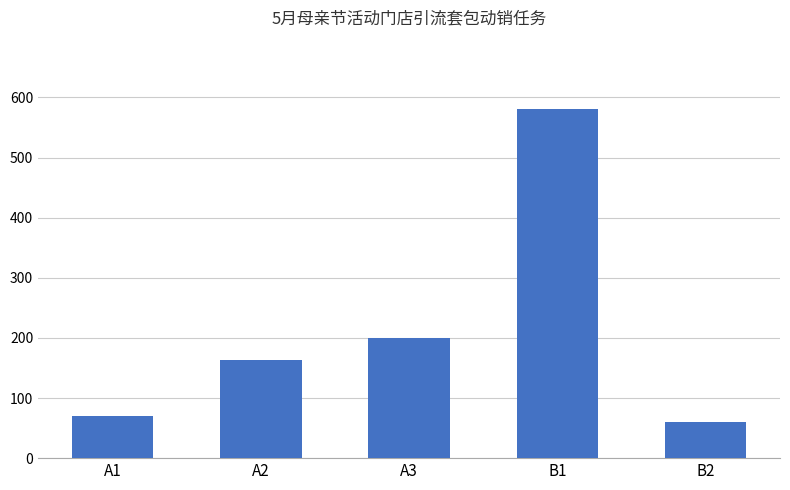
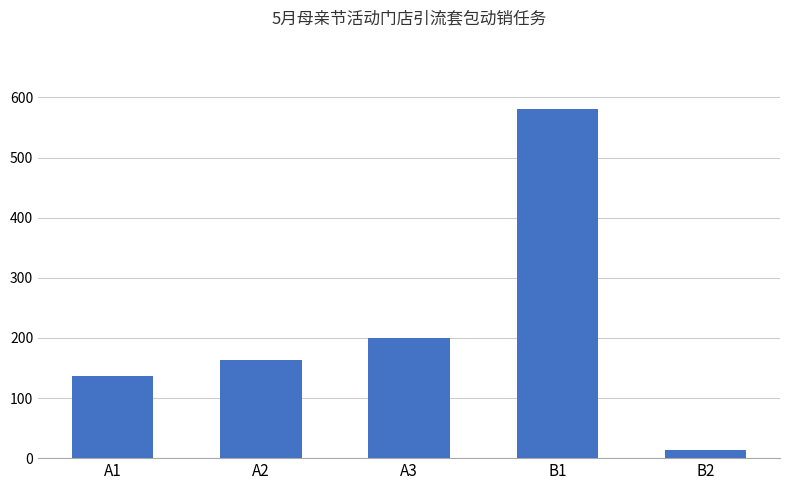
A1: 70 -> 140
B2: 60 -> 10
